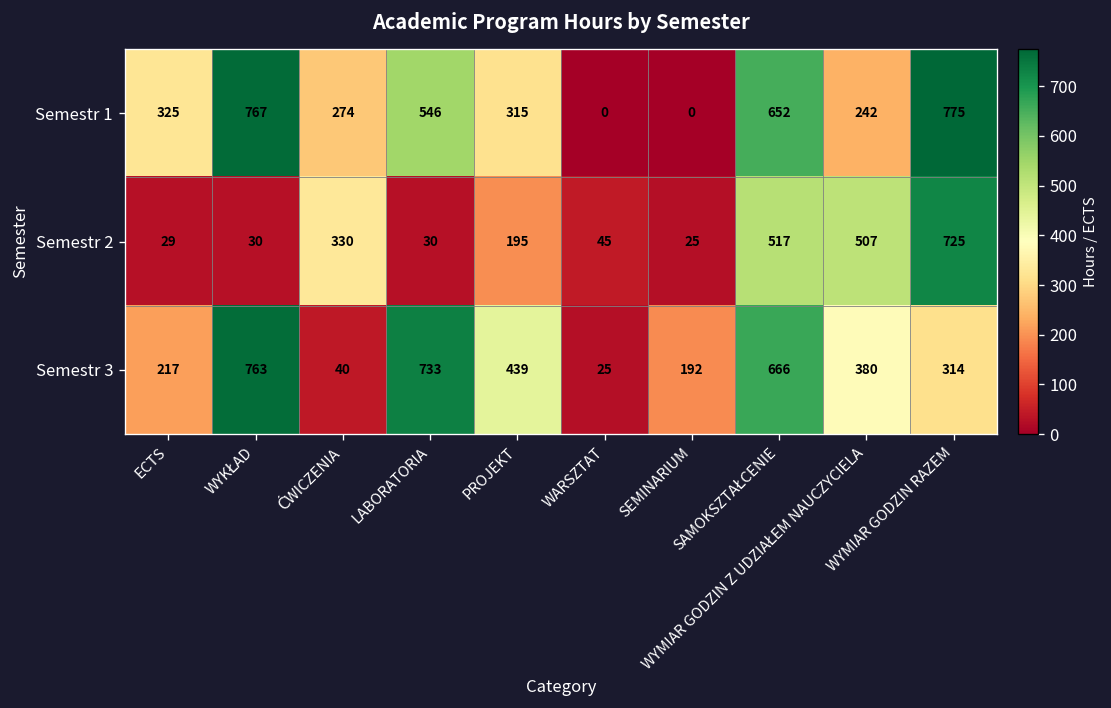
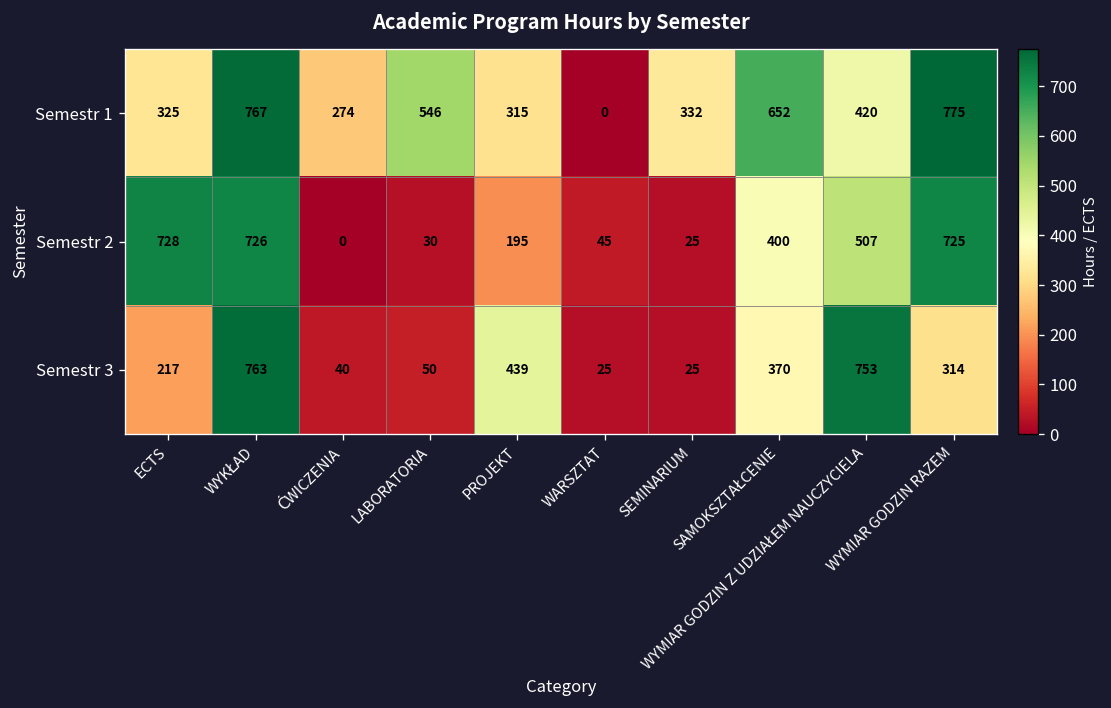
Semestr 1, SEMINARIUM: 0 -> 332
Semestr 1, WYMIAR GODZIN Z UDZIAŁEM NAUCZYCIELA: 242 -> 420
Semestr 2, ECTS: 29 -> 728
Semestr 2, WYKŁAD: 30 -> 726
Semestr 2, ĆWICZENIA: 330 -> 0
Semestr 2, SAMOKSZTAŁCENIE: 517 -> 400
Semestr 3, LABORATORIA: 733 -> 50
Semestr 3, SEMINARIUM: 192 -> 25
Semestr 3, SAMOKSZTAŁCENIE: 666 -> 370
Semestr 3, WYMIAR GODZIN Z UDZIAŁEM NAUCZYCIELA: 380 -> 753
